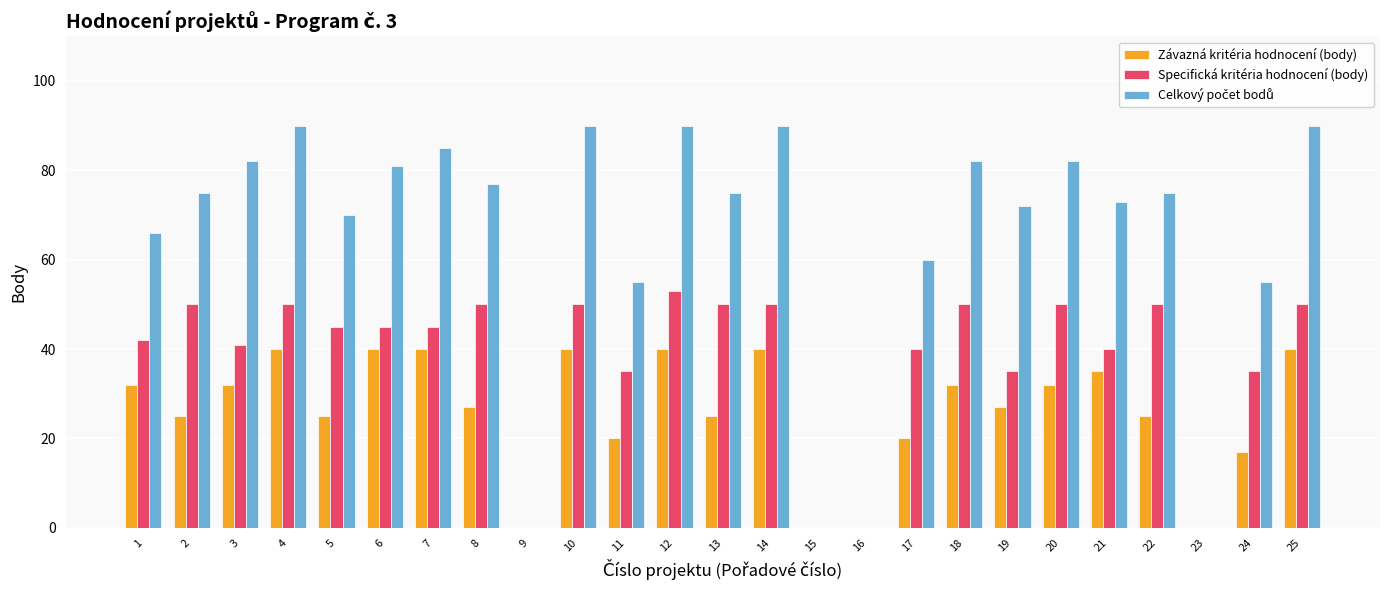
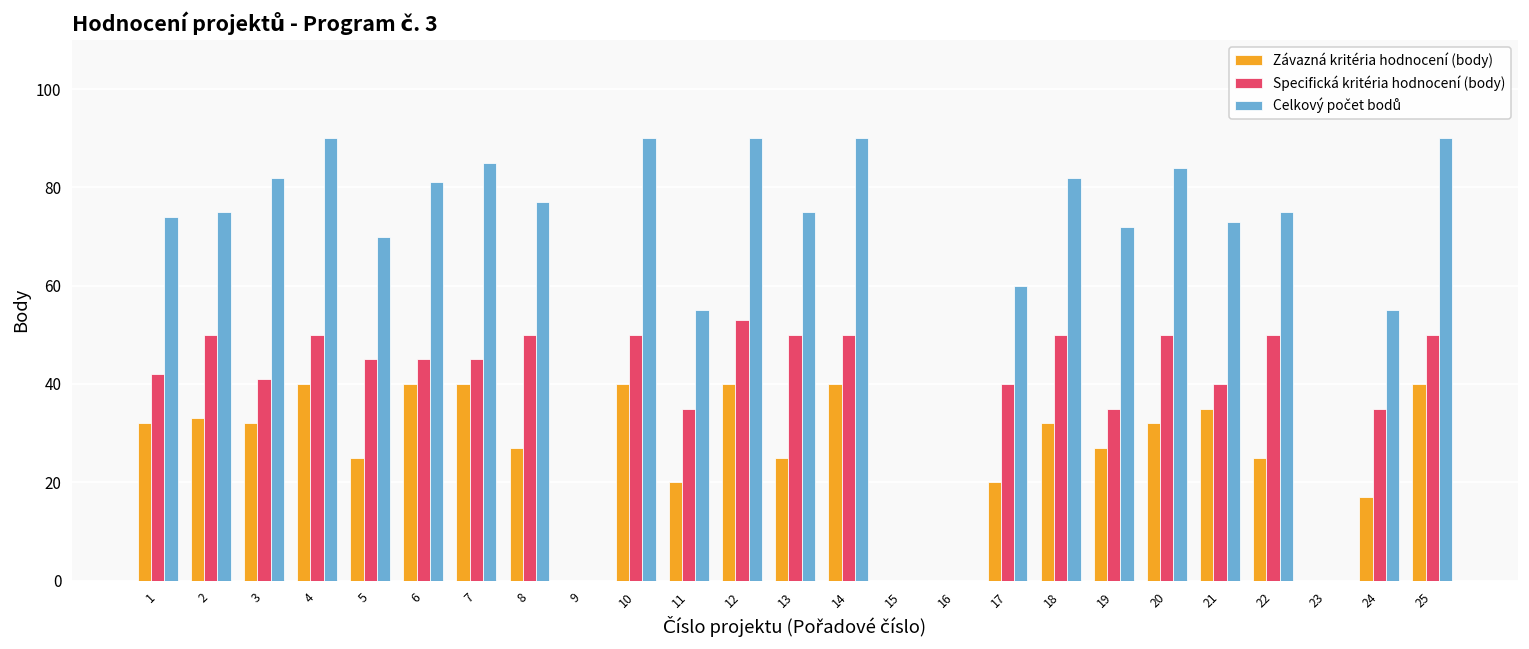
Celkový počet bodů, 1: 66 -> 74
Závazná kritéria hodnocení (body), 2: 25 -> 33
Celkový počet bodů, 20: 82 -> 84
